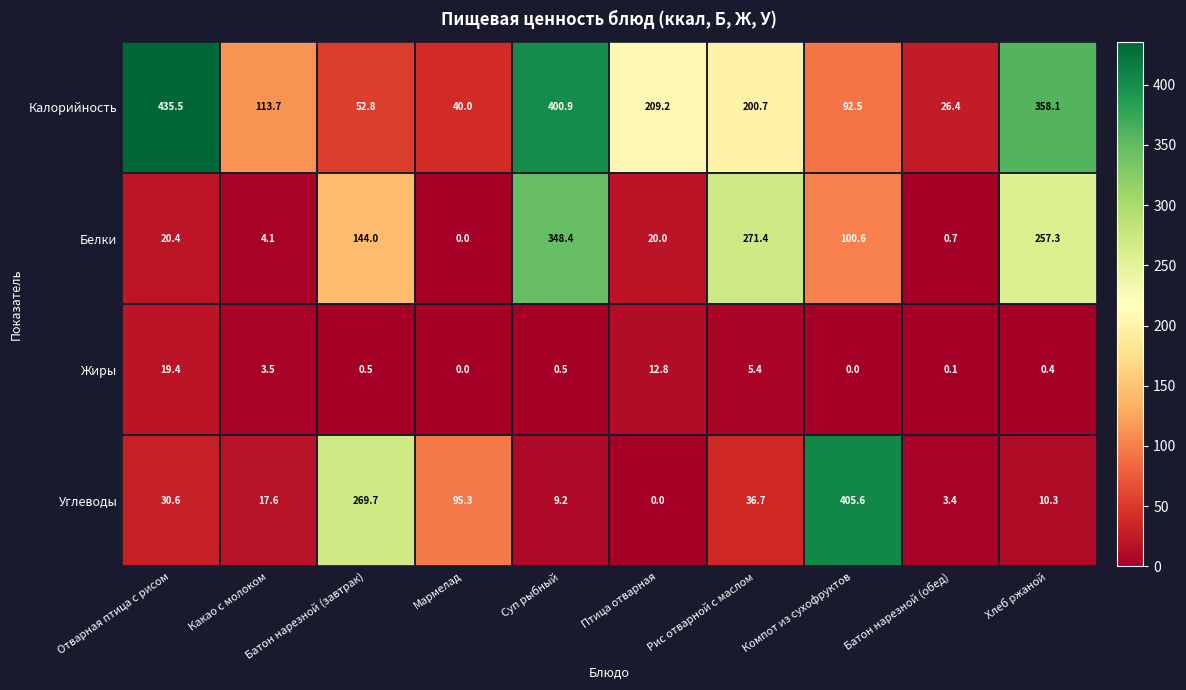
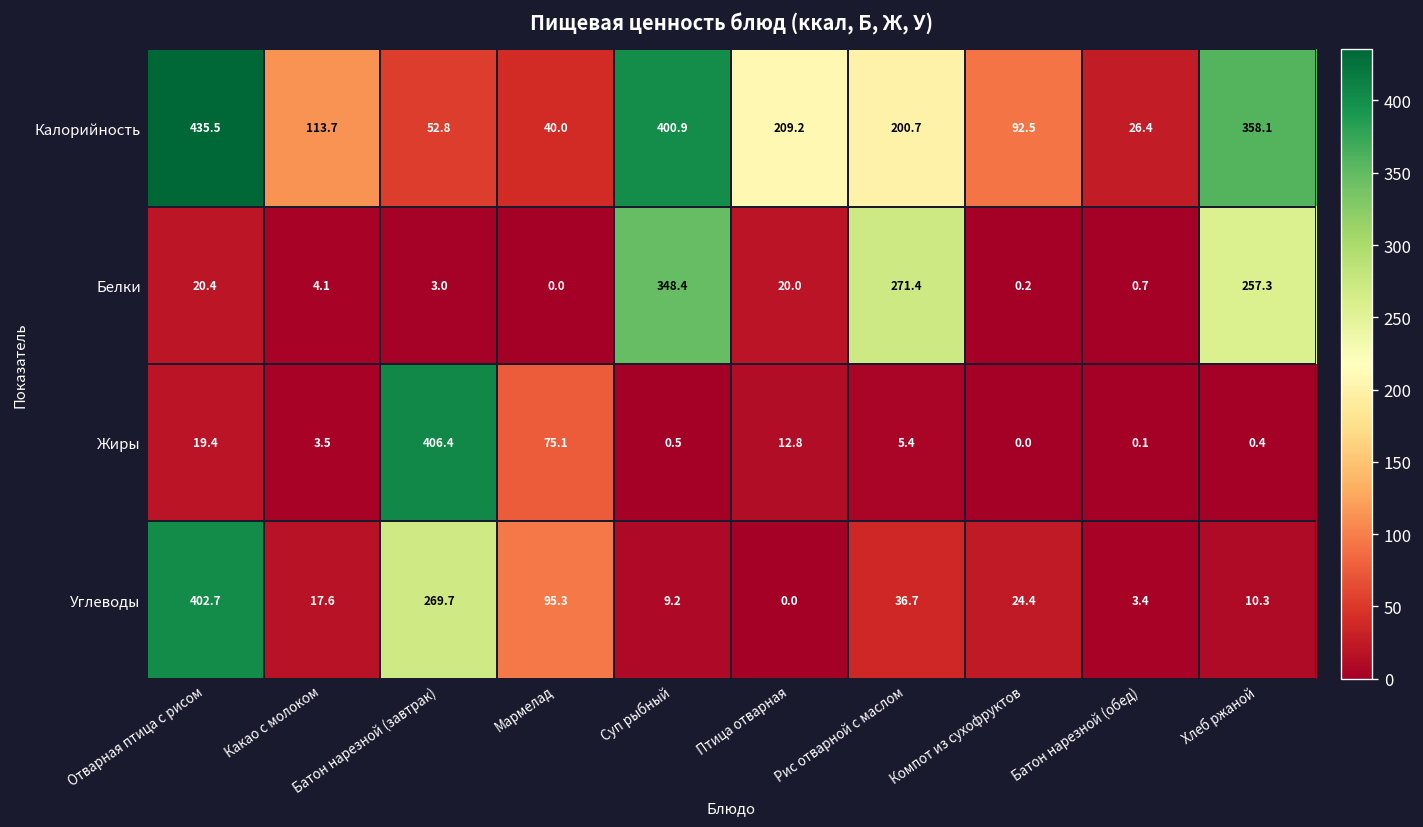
Белки, Батон нарезной (завтрак): 144.0 -> 3.0
Белки, Компот из сухофруктов: 100.6 -> 0.2
Жиры, Батон нарезной (завтрак): 0.5 -> 406.4
Жиры, Мармелад: 0.0 -> 75.1
Углеводы, Отварная птица с рисом: 30.6 -> 402.7
Углеводы, Компот из сухофруктов: 405.6 -> 24.4
